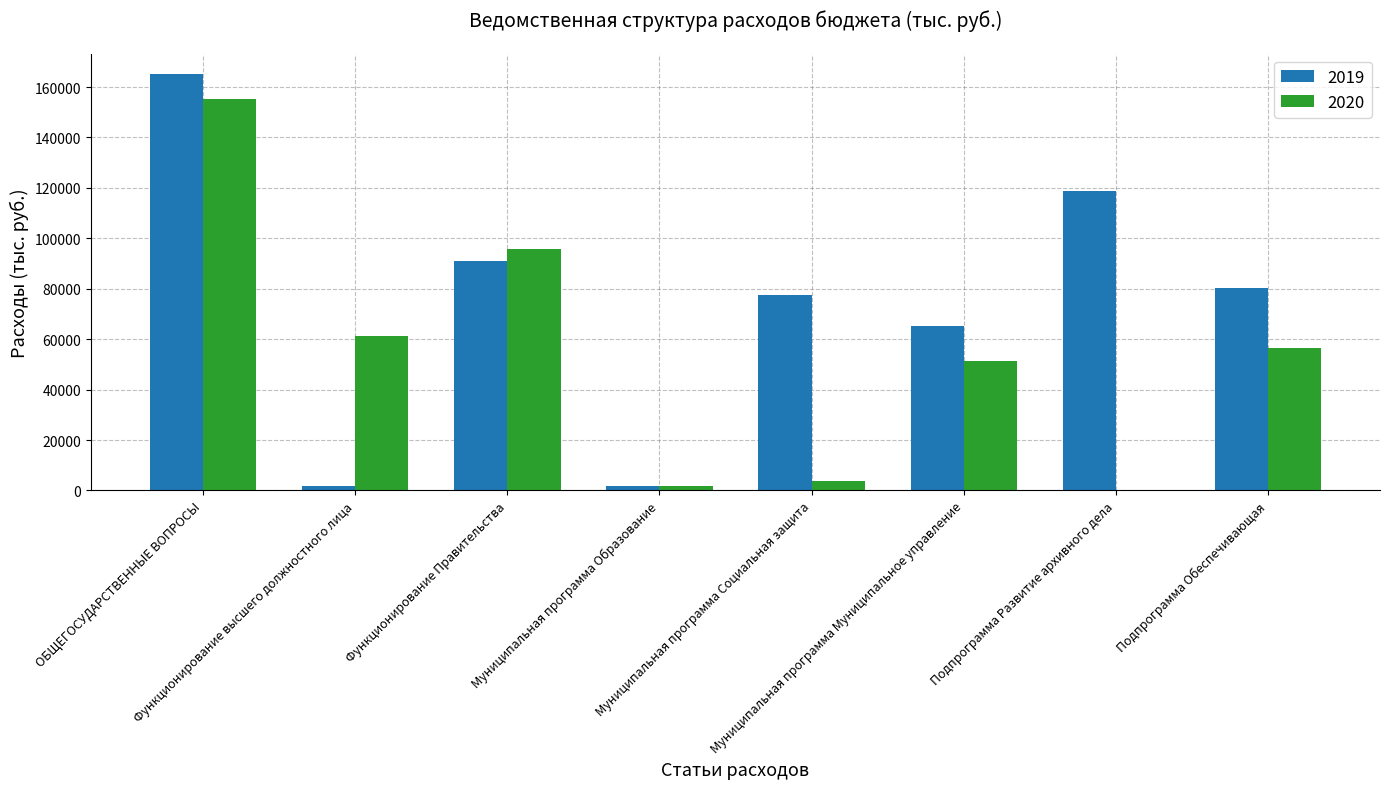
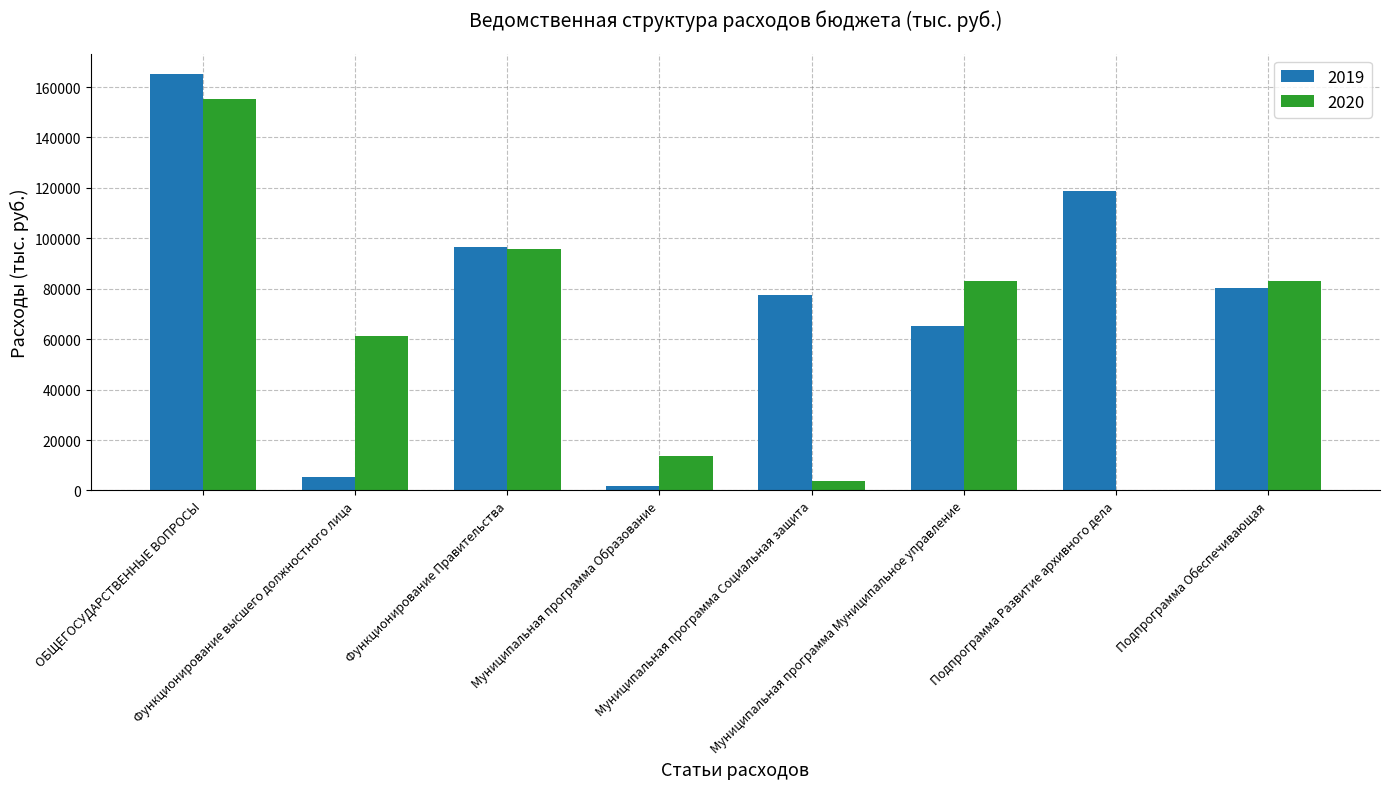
2019, Функционирование высшего должностного лица: 2000 -> 5000
2019, Функционирование Правительства: 91000 -> 97000
2020, Муниципальная программа Образование: 2000 -> 14000
2020, Муниципальная программа Муниципальное управление: 51000 -> 83000
2020, Подпрограмма Обеспечивающая: 57000 -> 83000
